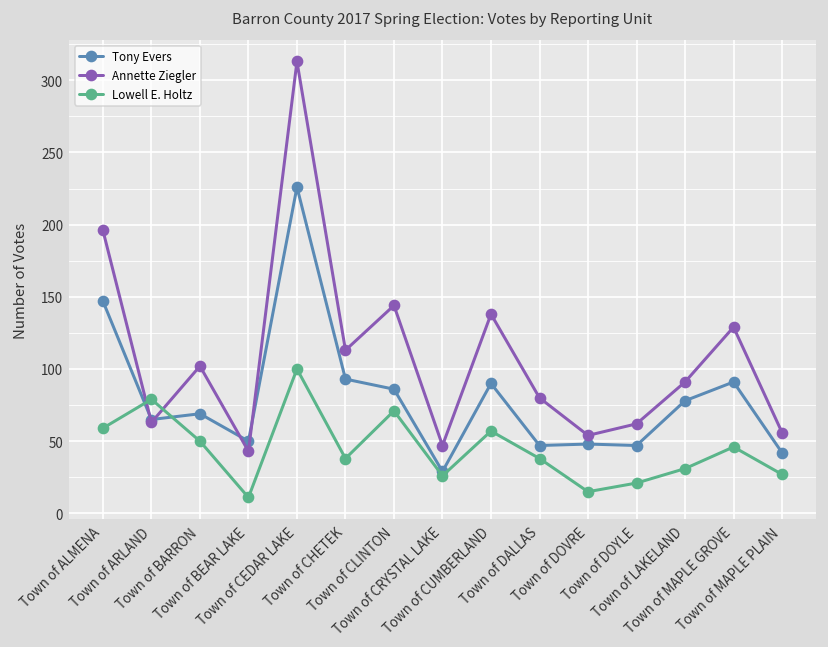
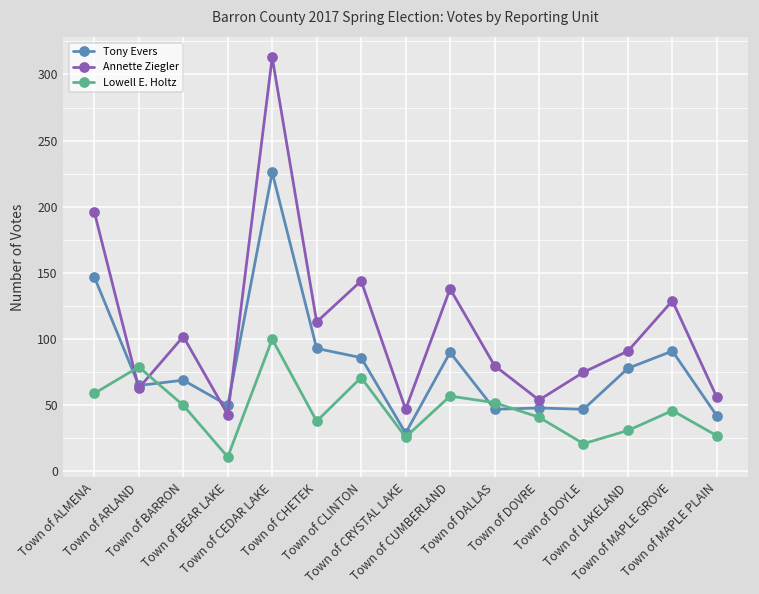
Lowell E. Holtz, Town of DALLAS: 38 -> 52
Lowell E. Holtz, Town of DOVRE: 15 -> 41
Annette Ziegler, Town of DOYLE: 62 -> 75
